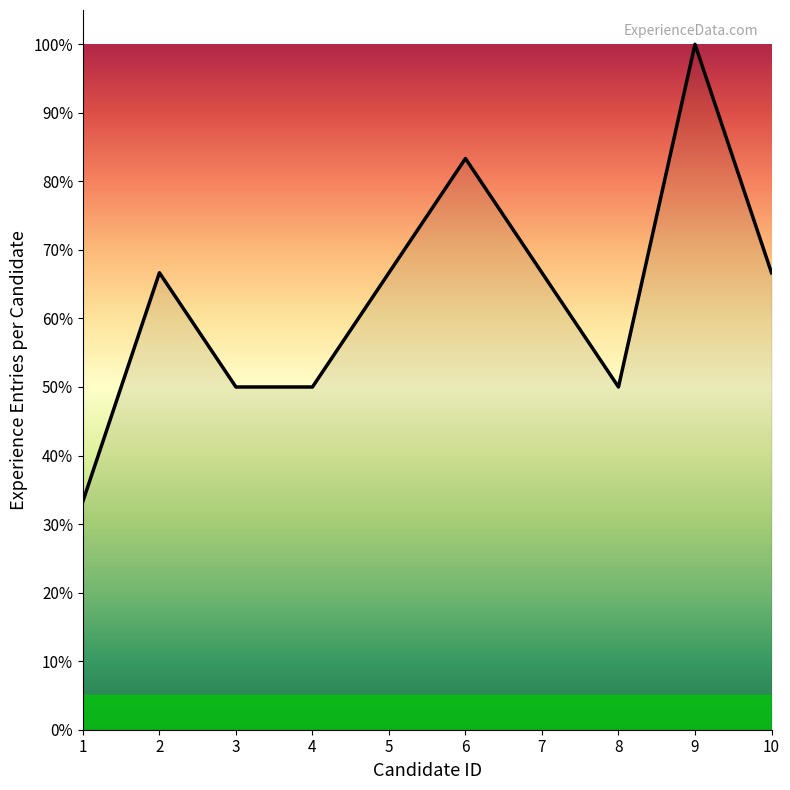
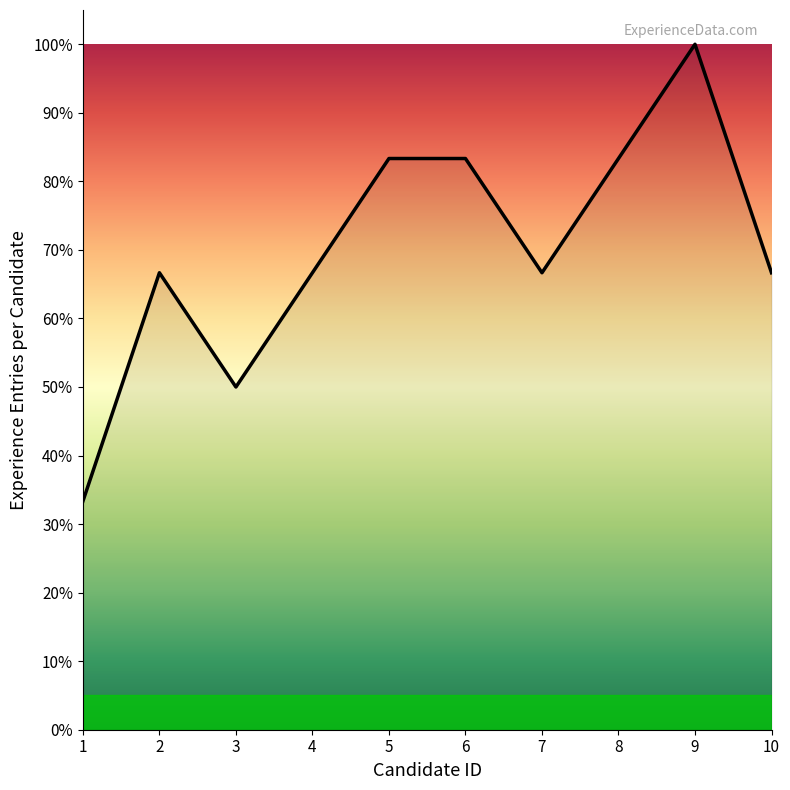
4: 50% -> 67%
5: 67% -> 83%
8: 50% -> 83%
